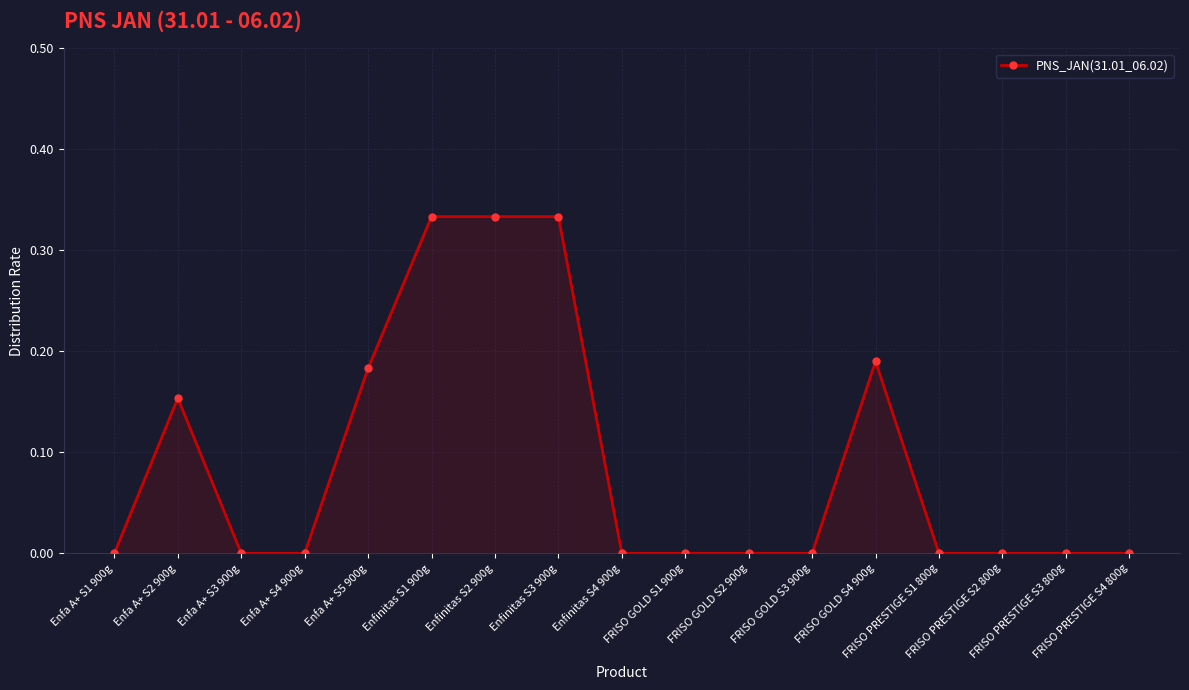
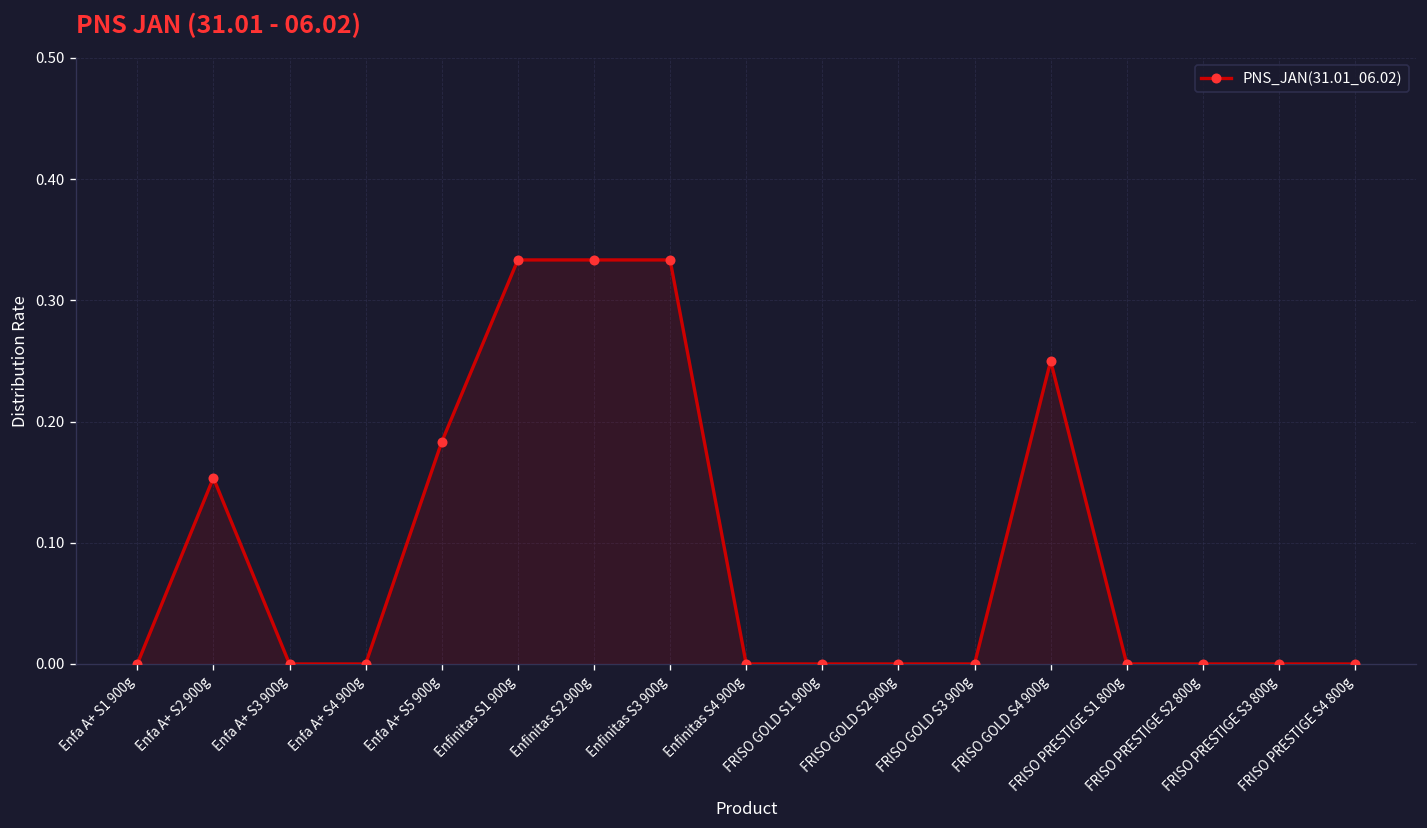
FRISO GOLD S4 900g: 0.19 -> 0.25
